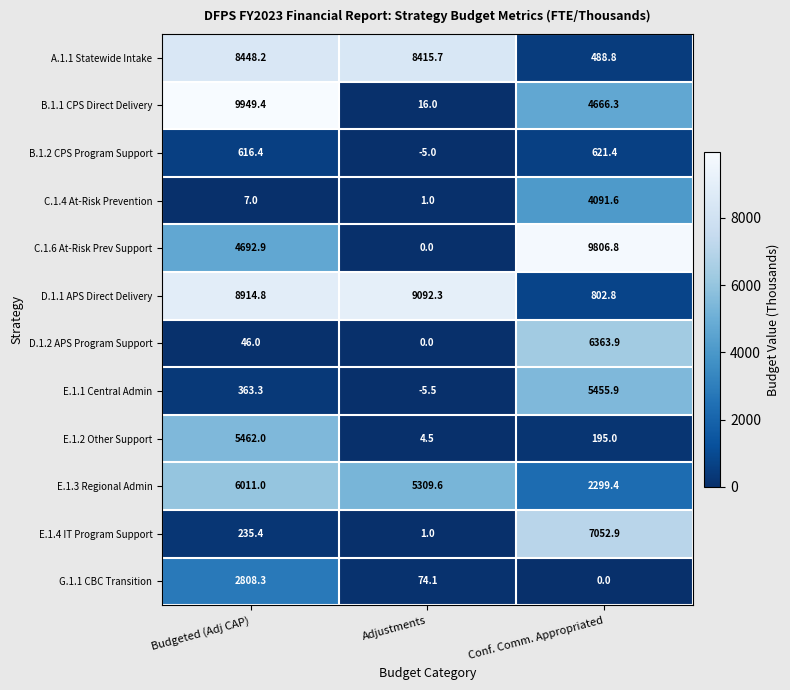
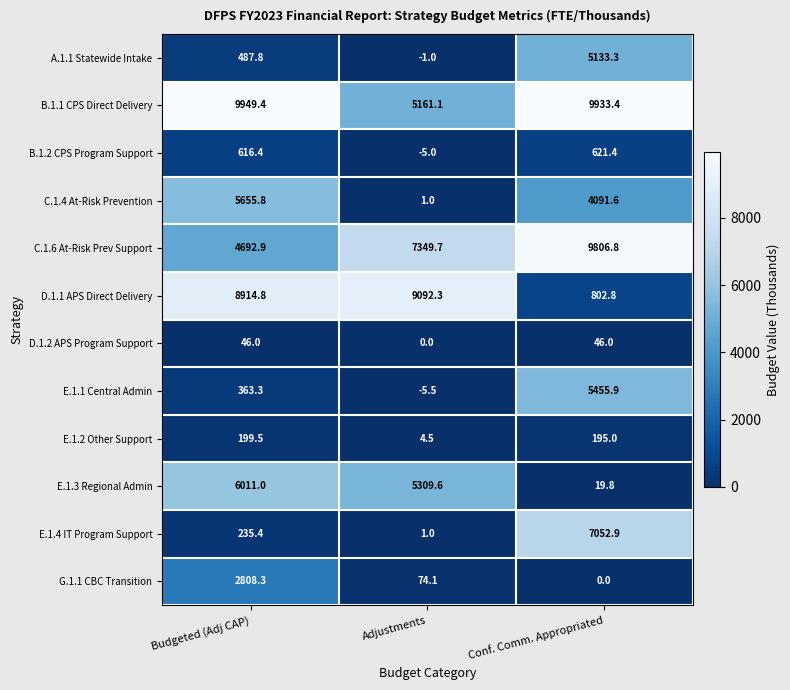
A.1.1 Statewide Intake, Budgeted (Adj CAP): 8448.2 -> 487.8
A.1.1 Statewide Intake, Adjustments: 8415.7 -> -1.0
A.1.1 Statewide Intake, Conf. Comm. Appropriated: 488.8 -> 5133.3
B.1.1 CPS Direct Delivery, Adjustments: 16.0 -> 5161.1
B.1.1 CPS Direct Delivery, Conf. Comm. Appropriated: 4666.3 -> 9933.4
C.1.4 At-Risk Prevention, Budgeted (Adj CAP): 7.0 -> 5655.8
C.1.6 At-Risk Prev Support, Adjustments: 0.0 -> 7349.7
D.1.2 APS Program Support, Conf. Comm. Appropriated: 6363.9 -> 46.0
E.1.2 Other Support, Budgeted (Adj CAP): 5462.0 -> 199.5
E.1.3 Regional Admin, Conf. Comm. Appropriated: 2299.4 -> 19.8
